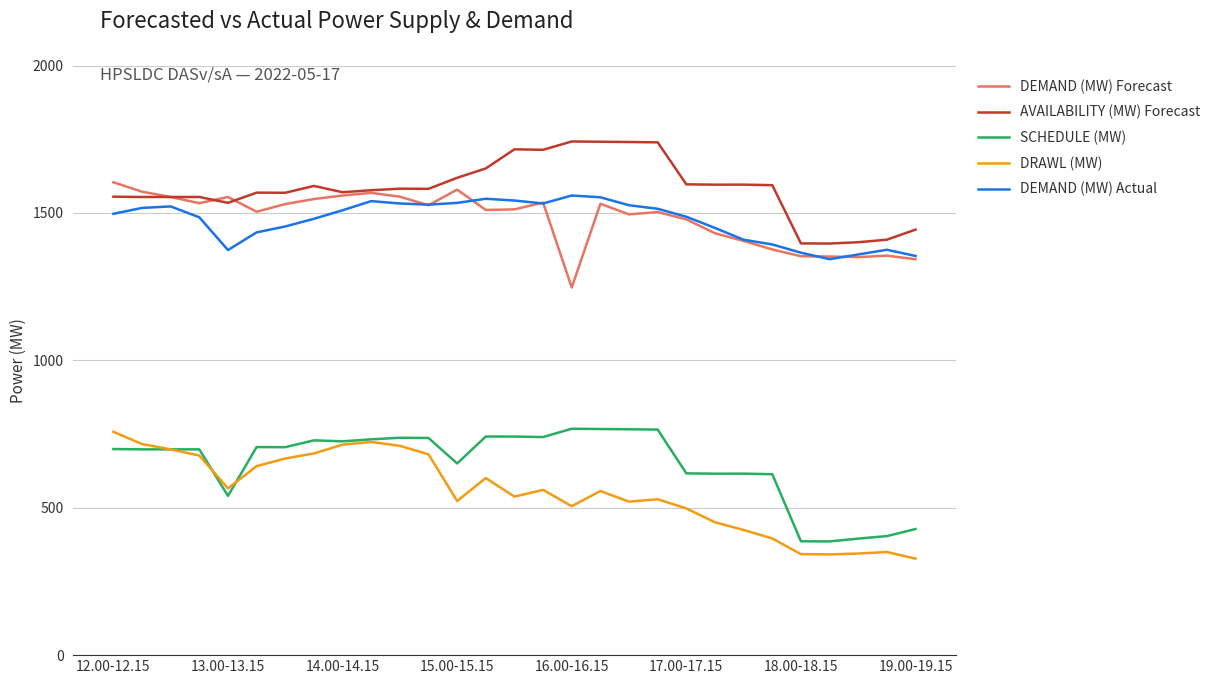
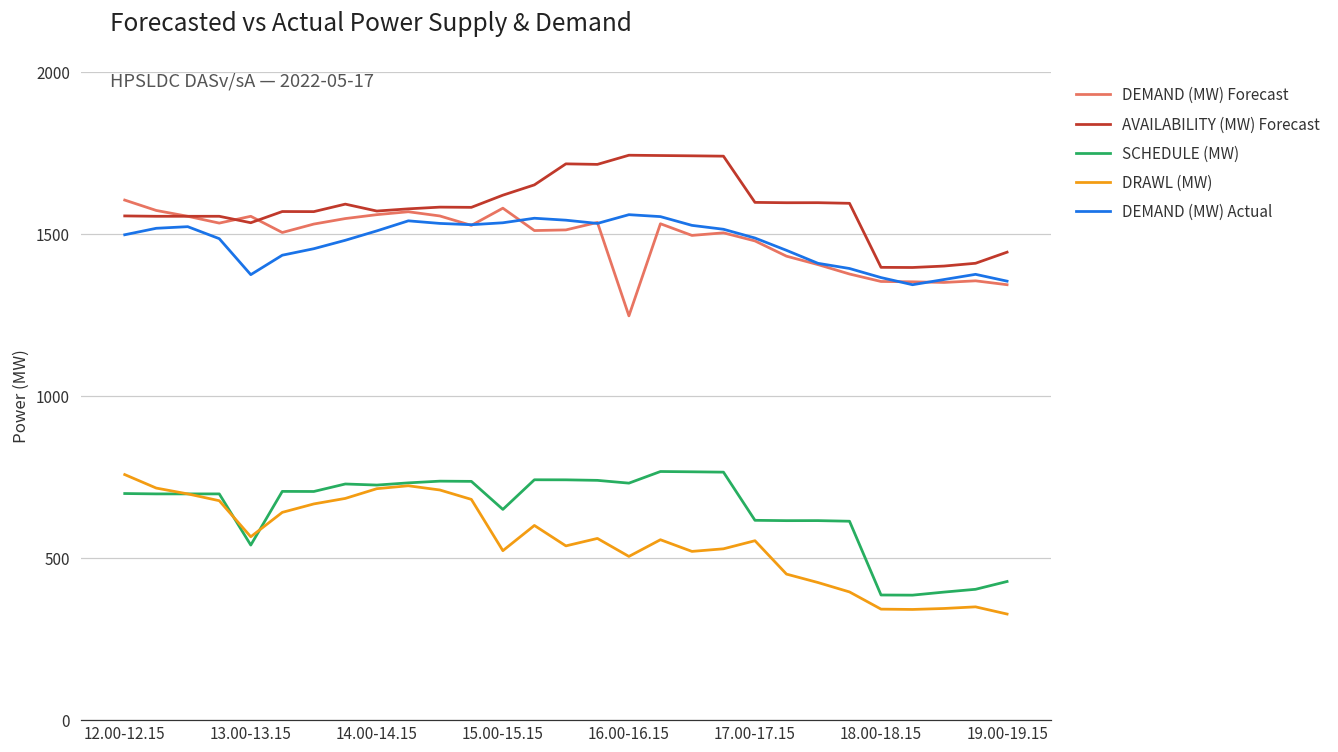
SCHEDULE (MW), 16.00-16.15: 770 -> 730
DRAWL (MW), 17.00-17.15: 500 -> 550
